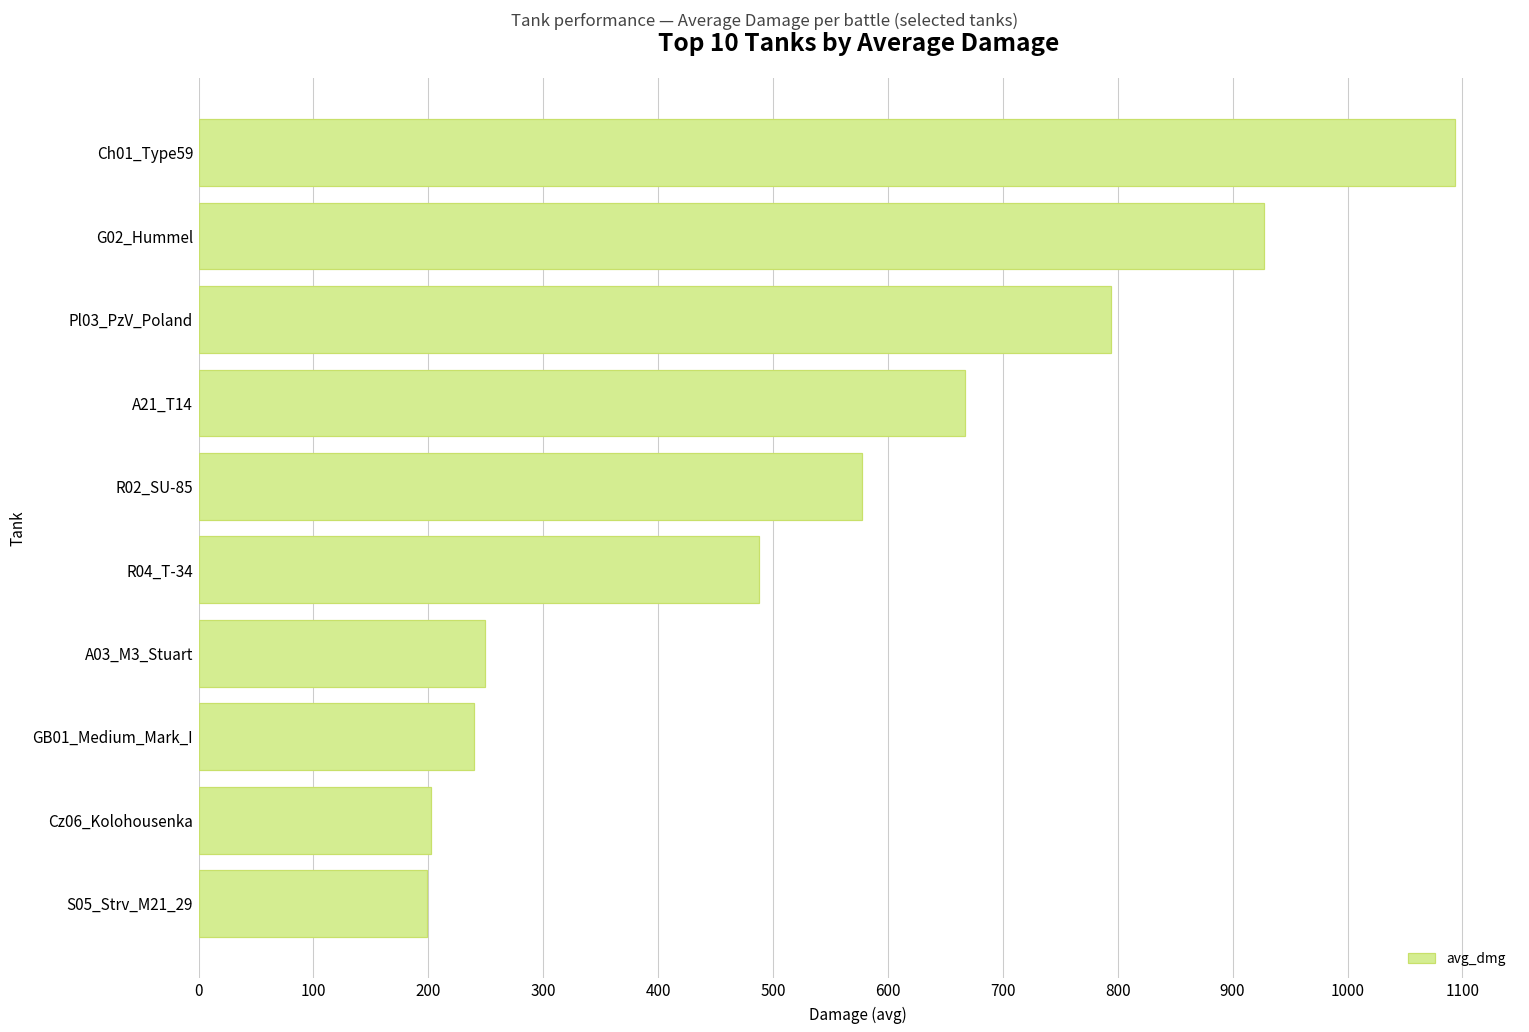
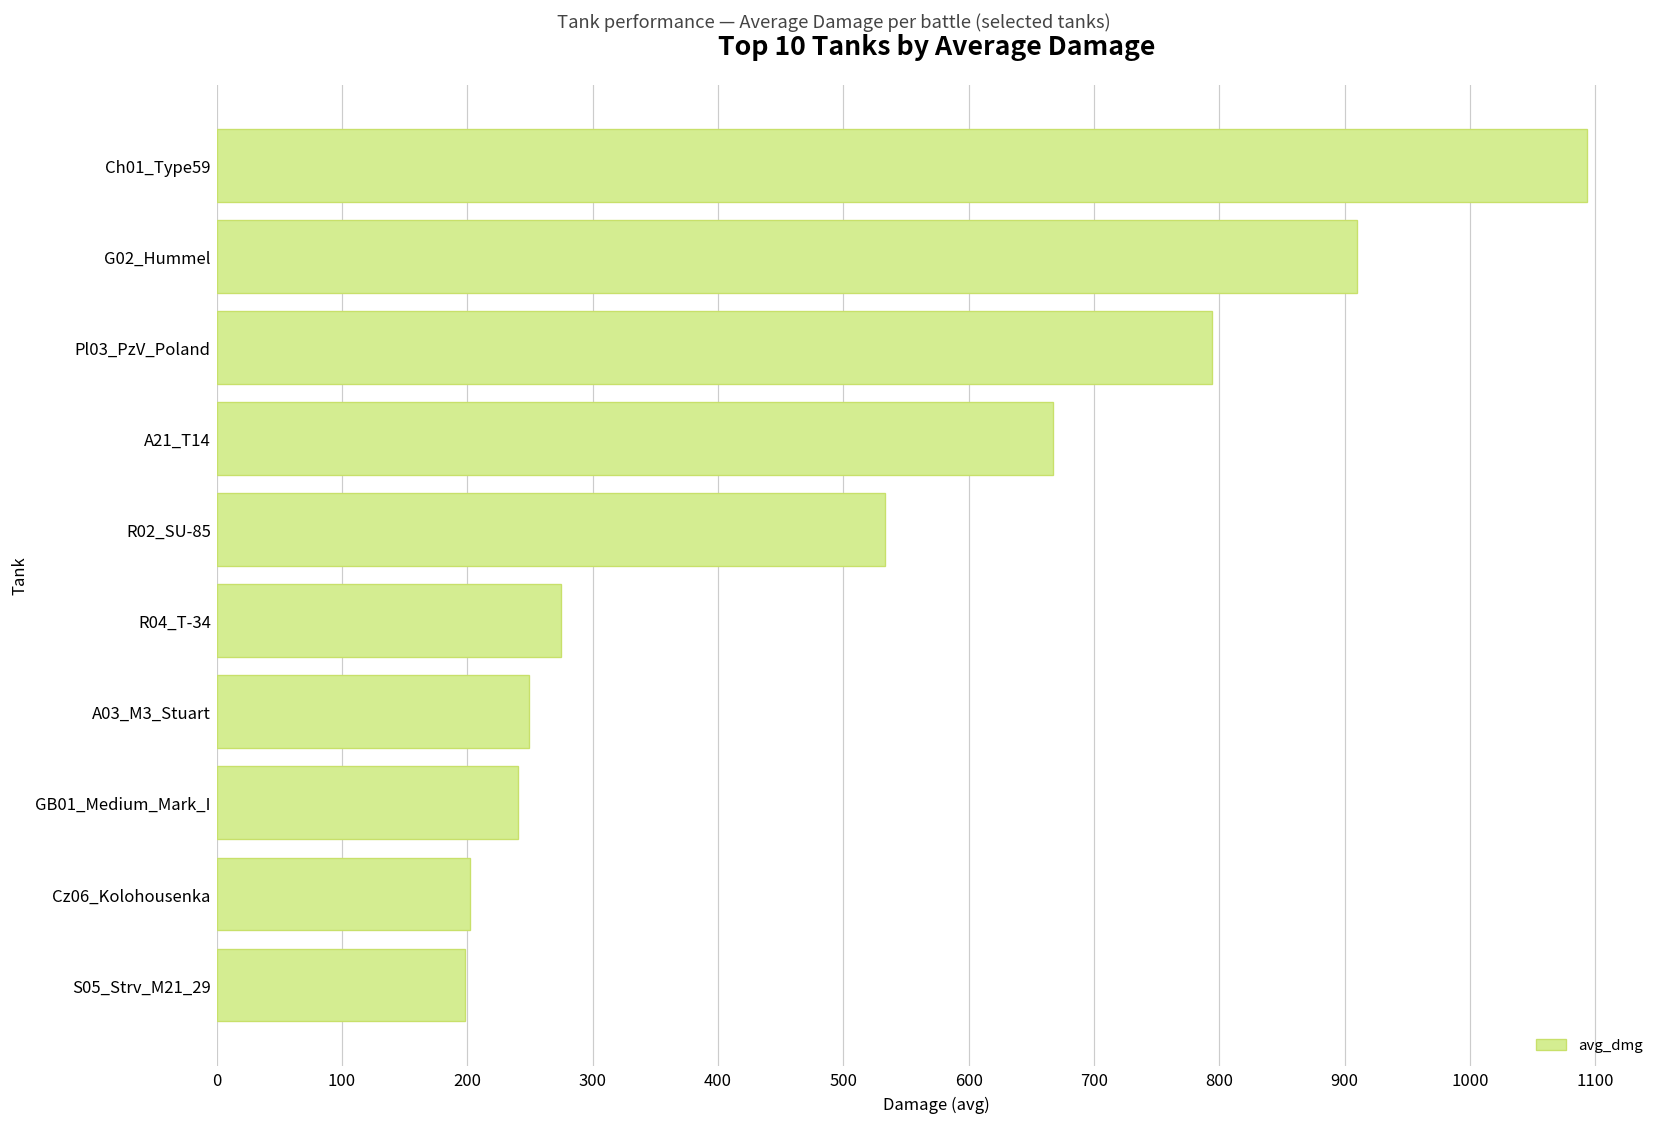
G02_Hummel: 928 -> 910
R02_SU-85: 577 -> 533
R04_T-34: 487 -> 275
